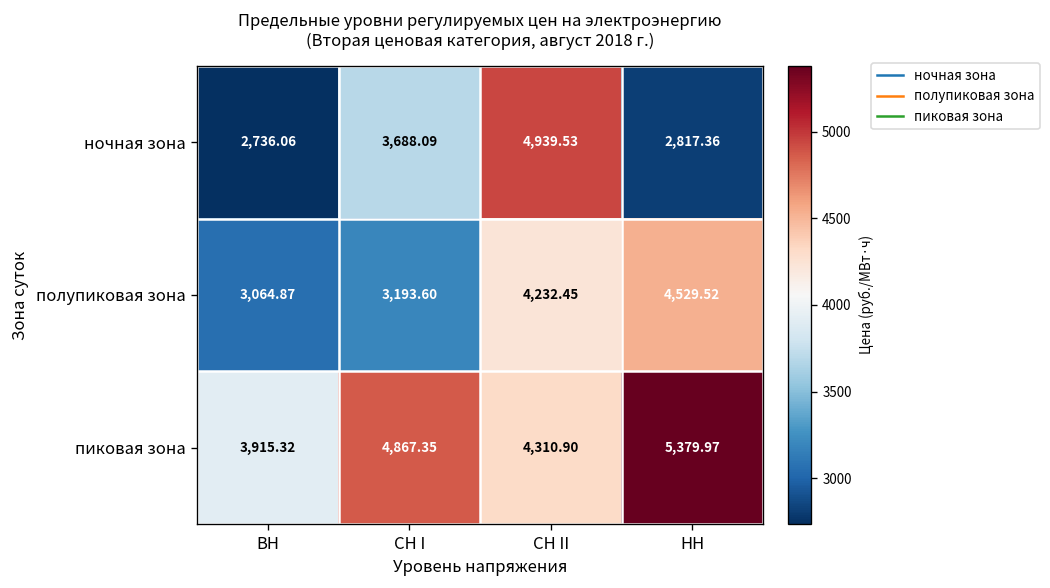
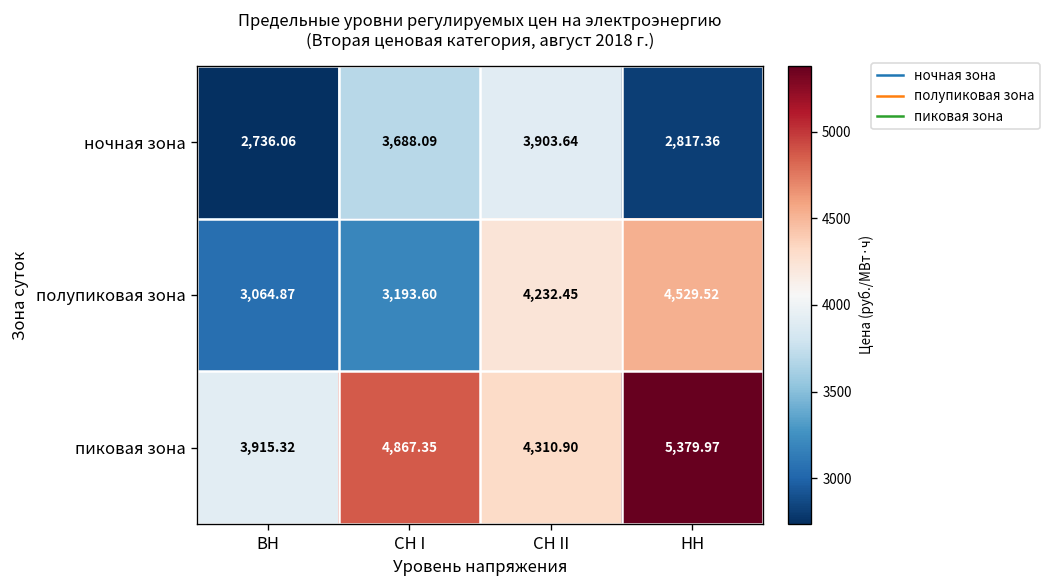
ночная зона, СН II: 4,939.53 -> 3,903.64
